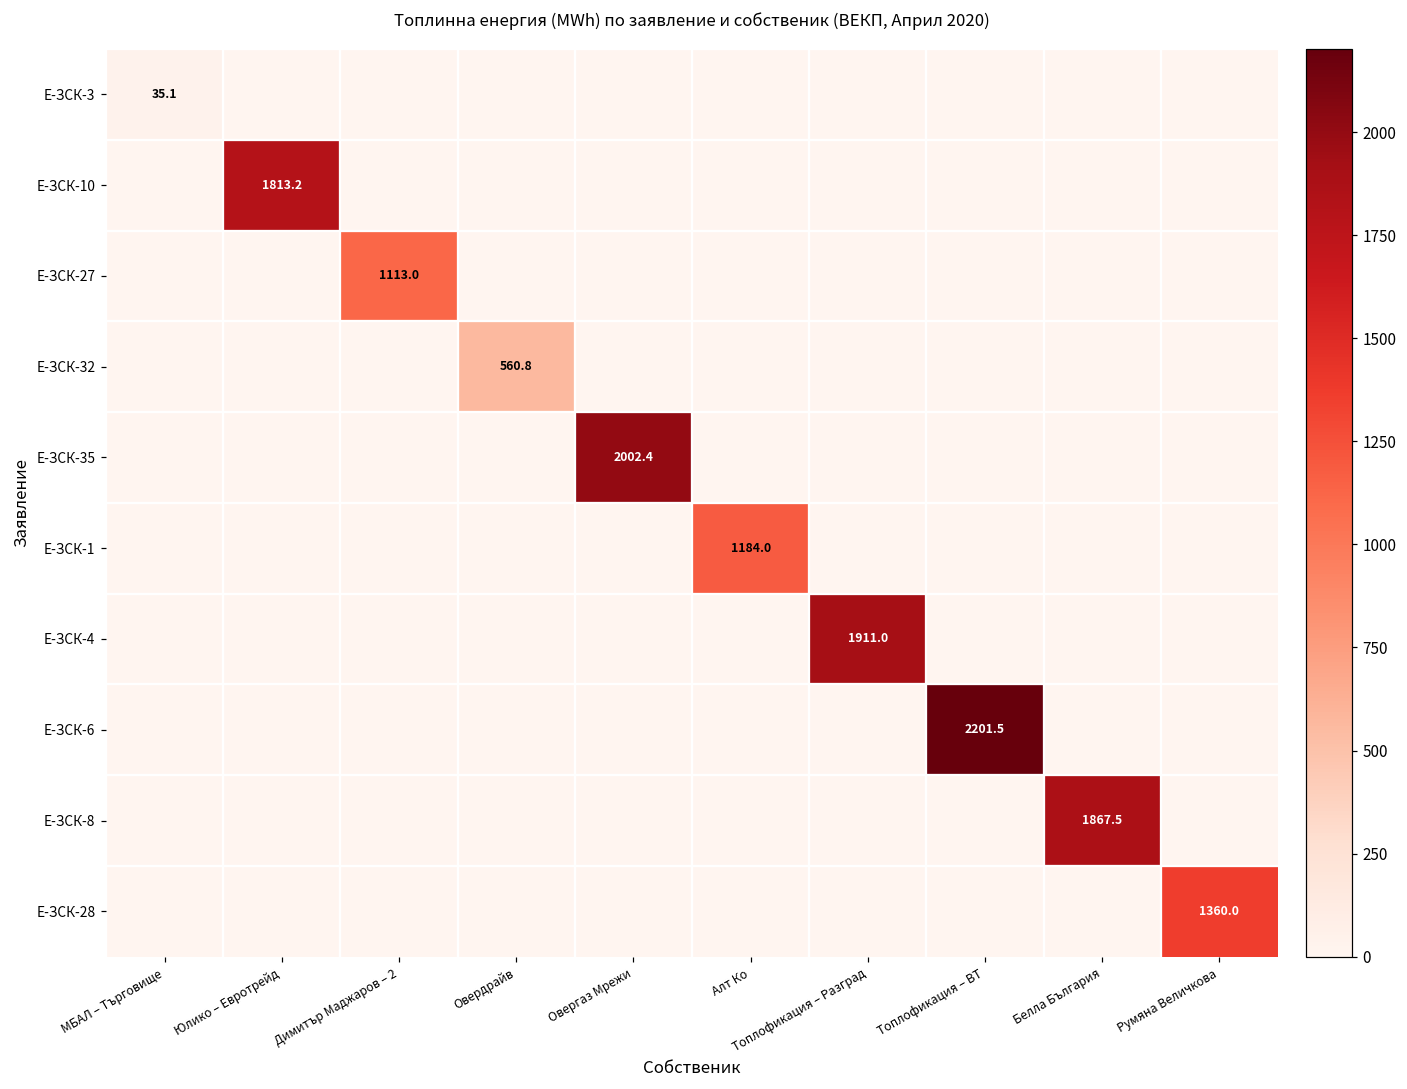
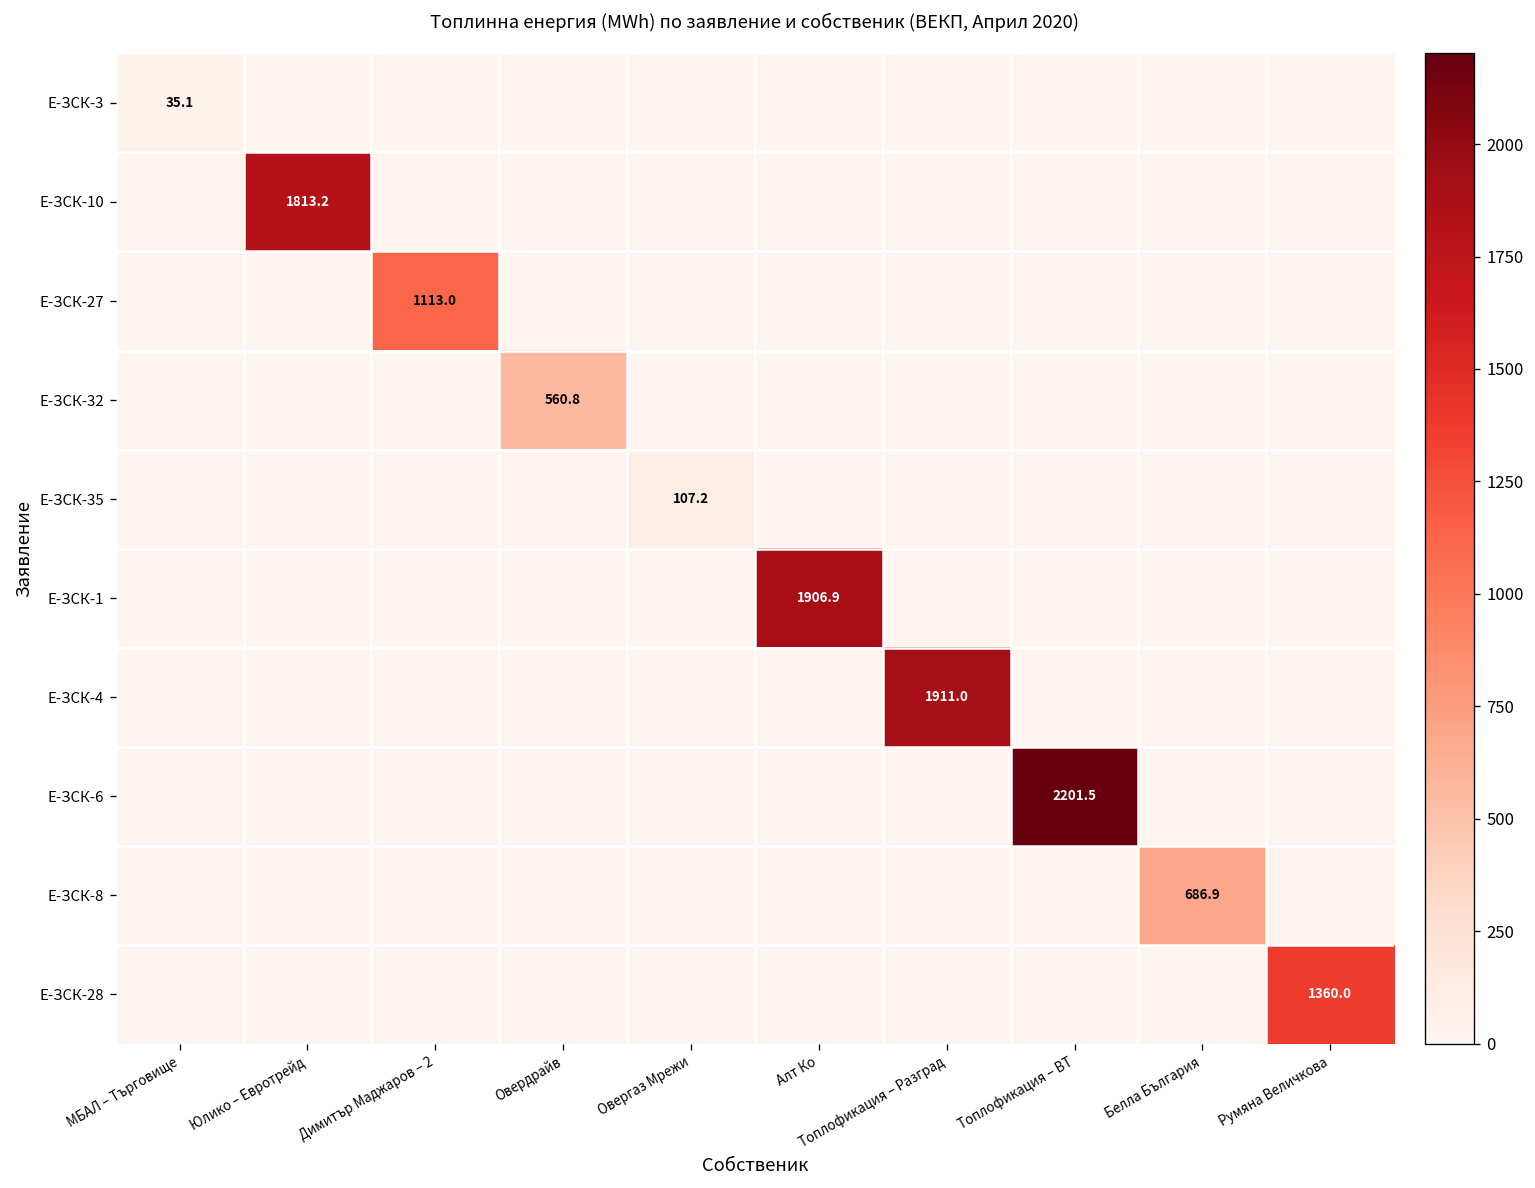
Е-ЗСК-35, Овергаз Мрежи: 2002.4 -> 107.2
Е-ЗСК-1, Алт Ко: 1184.0 -> 1906.9
Е-ЗСК-8, Белла България: 1867.5 -> 686.9
